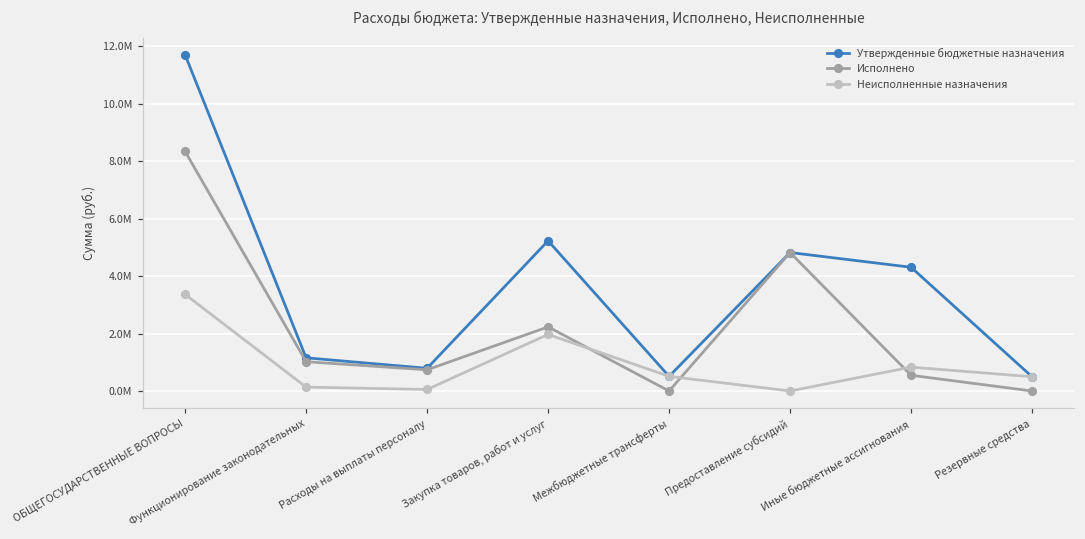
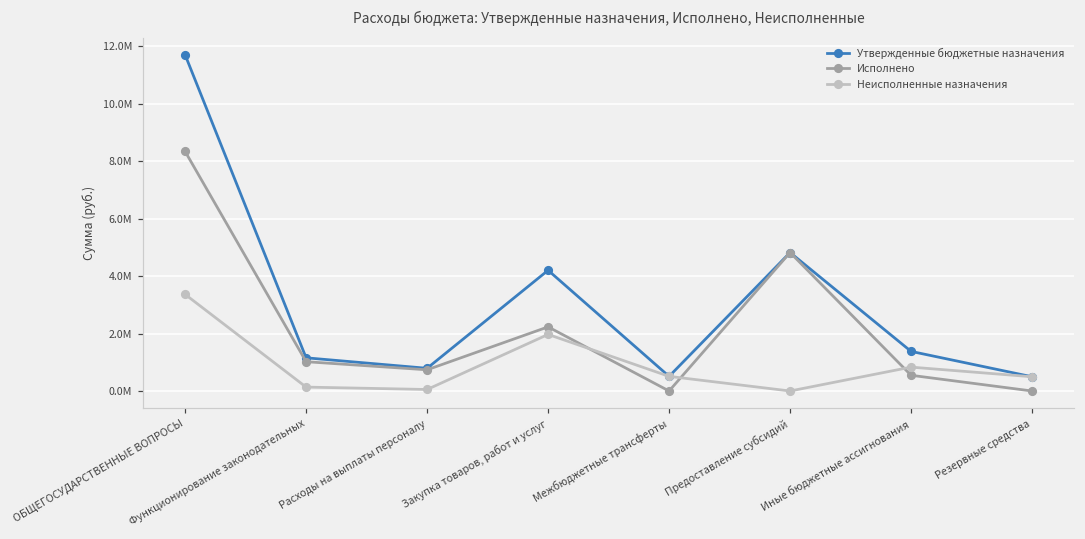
Утвержденные бюджетные назначения, Закупка товаров, работ и услуг: 5200000 -> 4200000
Утвержденные бюджетные назначения, Иные бюджетные ассигнования: 4300000 -> 1400000
